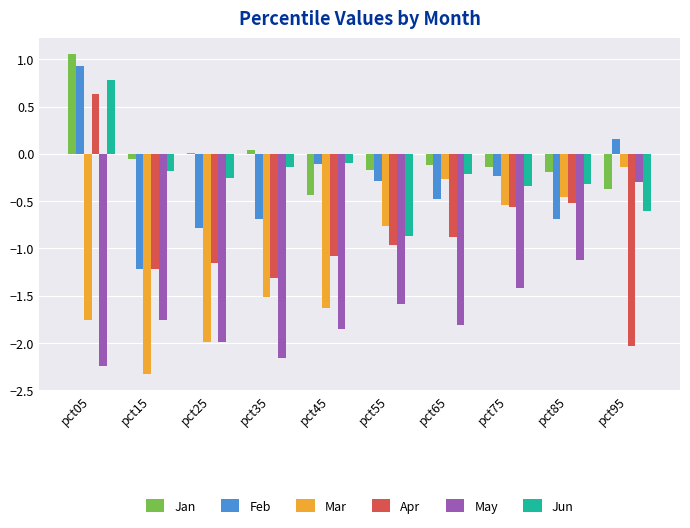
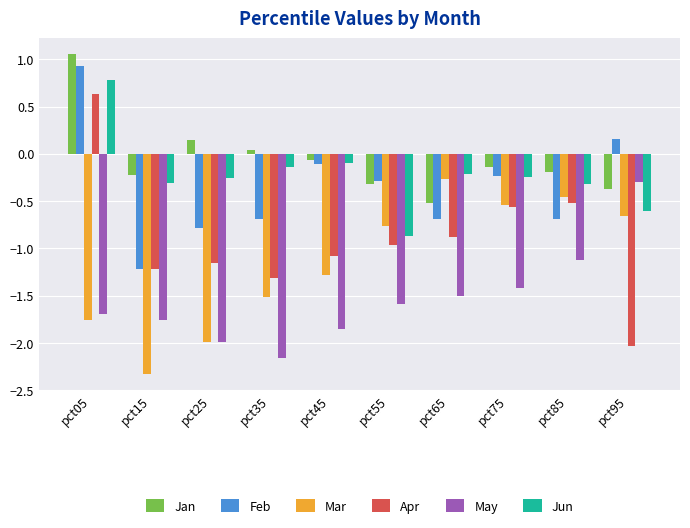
May, pct05: -2.2 -> -1.7
Jan, pct15: -0.1 -> -0.2
Jun, pct15: -0.2 -> -0.3
Jan, pct25: 0.0 -> 0.1
Jan, pct45: -0.4 -> -0.1
Mar, pct45: -1.6 -> -1.3
Jan, pct55: -0.2 -> -0.3
Jan, pct65: -0.1 -> -0.5
Feb, pct65: -0.5 -> -0.7
May, pct65: -1.8 -> -1.5
Jun, pct75: -0.3 -> -0.2
Mar, pct95: -0.1 -> -0.7
